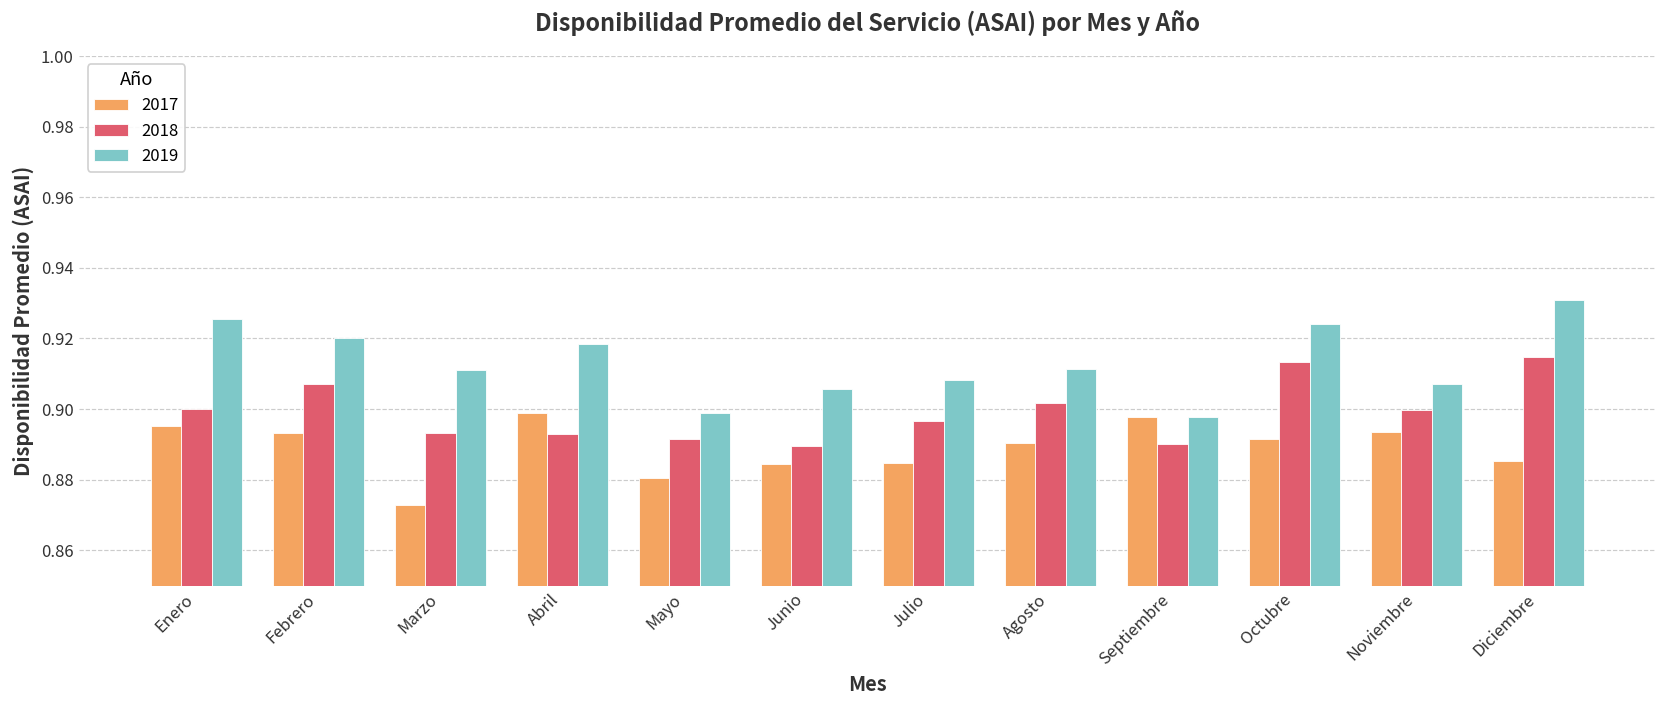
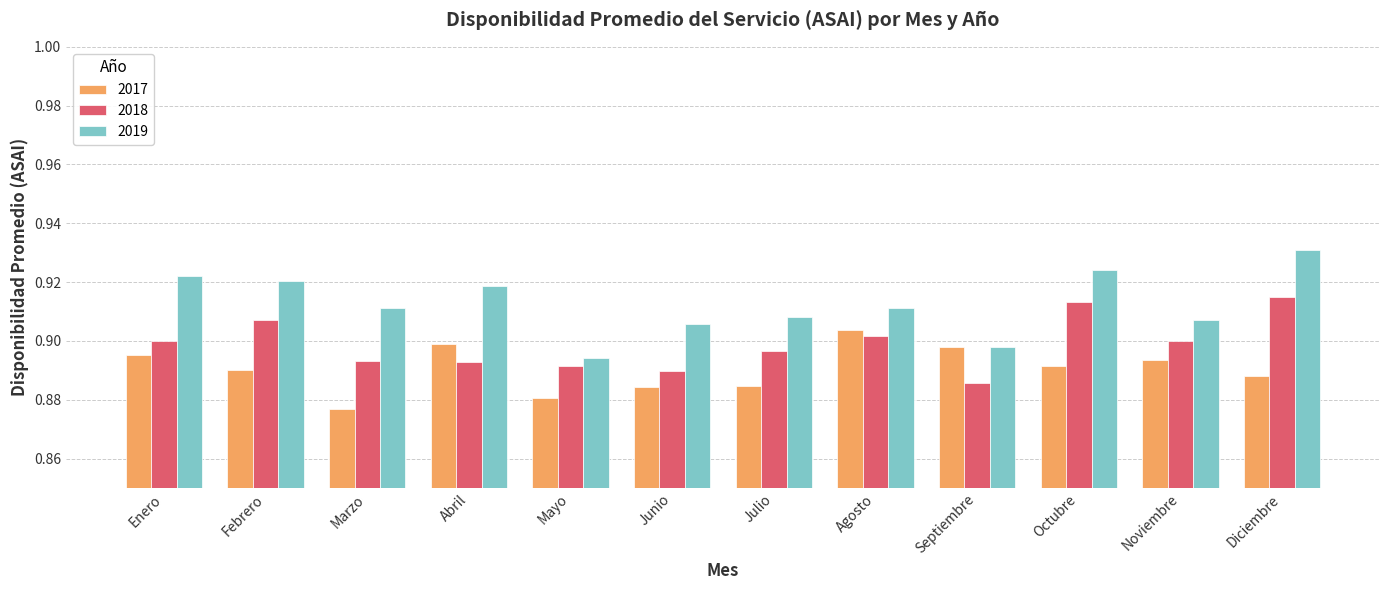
2019, Enero: 0.926 -> 0.922
2017, Febrero: 0.893 -> 0.890
2017, Marzo: 0.873 -> 0.877
2019, Mayo: 0.899 -> 0.894
2017, Agosto: 0.891 -> 0.904
2018, Septiembre: 0.890 -> 0.886
2017, Diciembre: 0.885 -> 0.888
